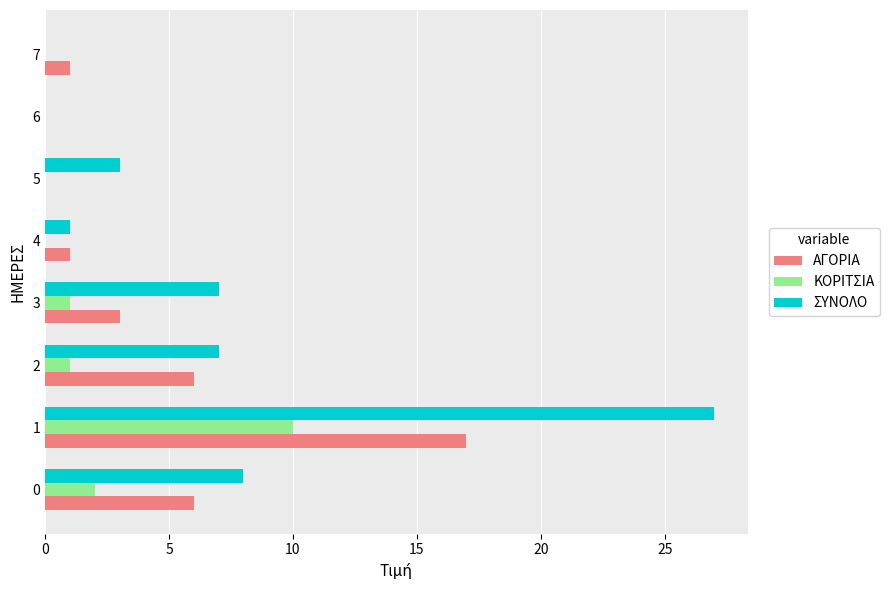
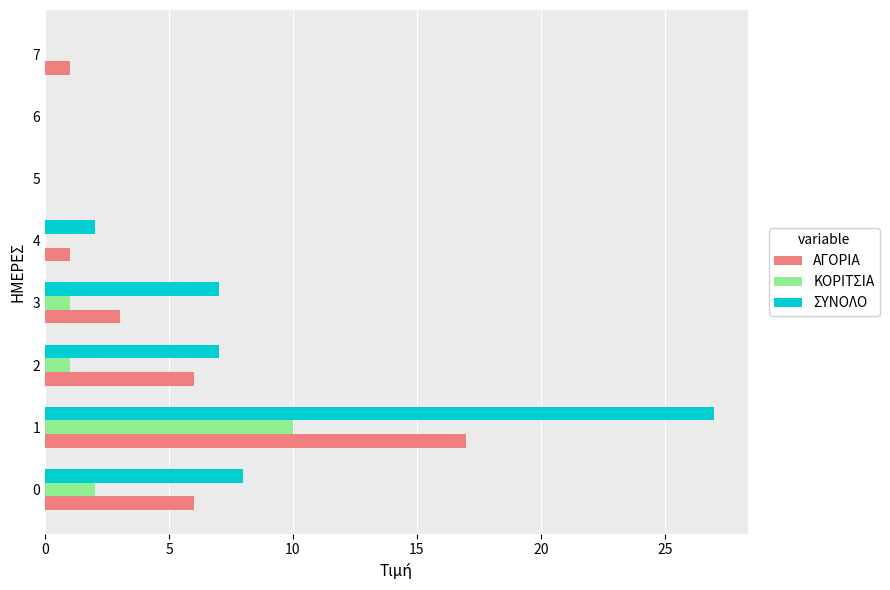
ΣΥΝΟΛΟ, 5: 3 -> 0
ΣΥΝΟΛΟ, 4: 1 -> 2
